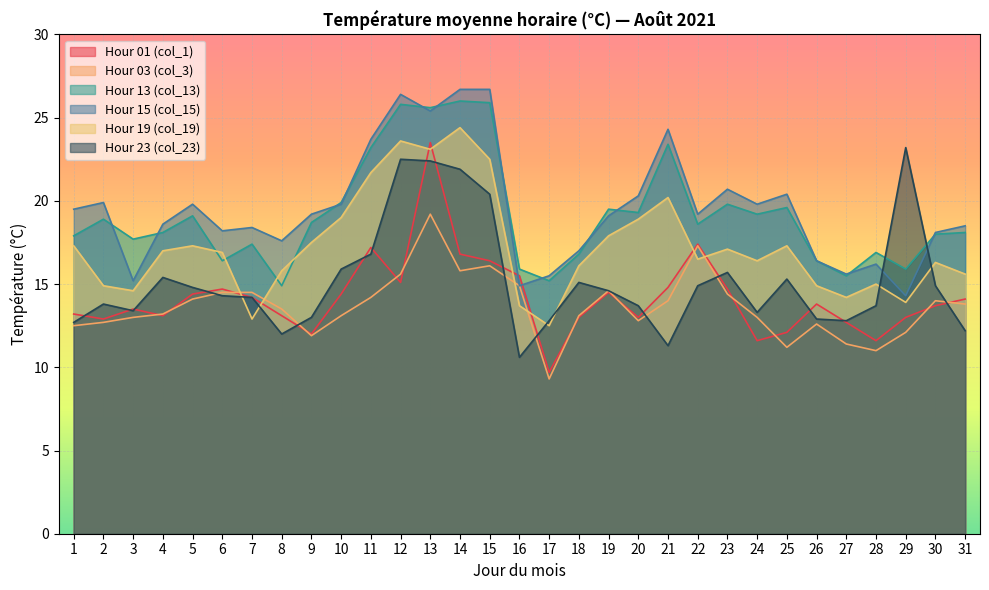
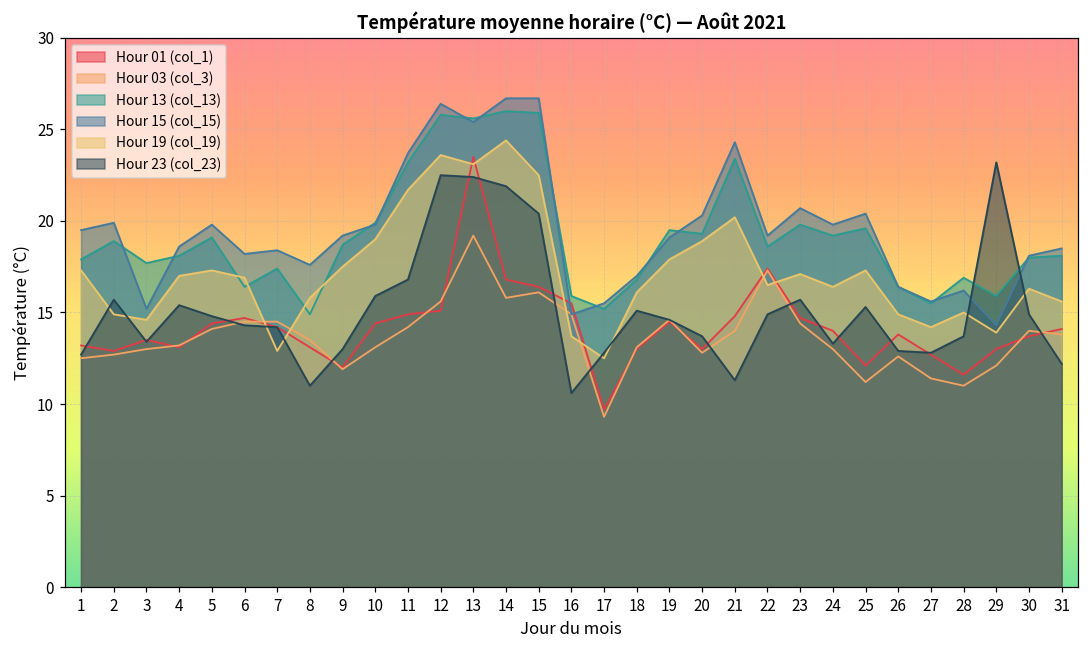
Hour 23 (col_23), 2: 13.8 -> 15.7
Hour 23 (col_23), 8: 12 -> 11
Hour 01 (col_1), 11: 17.2 -> 14.9
Hour 01 (col_1), 24: 11.6 -> 14.0
